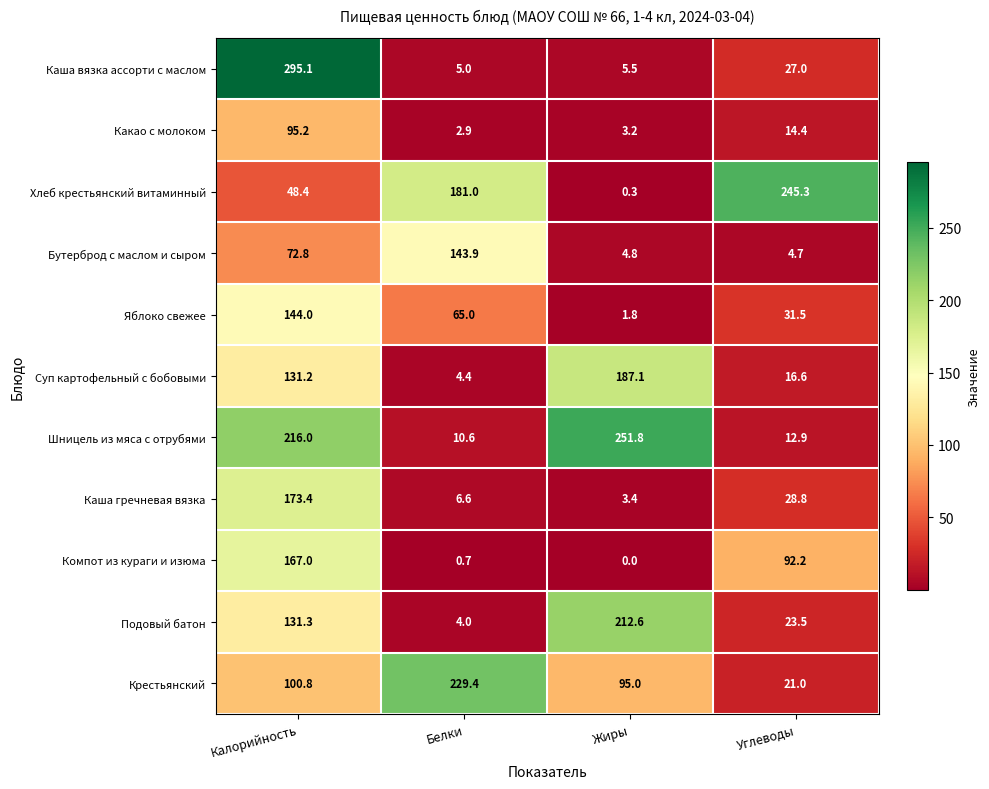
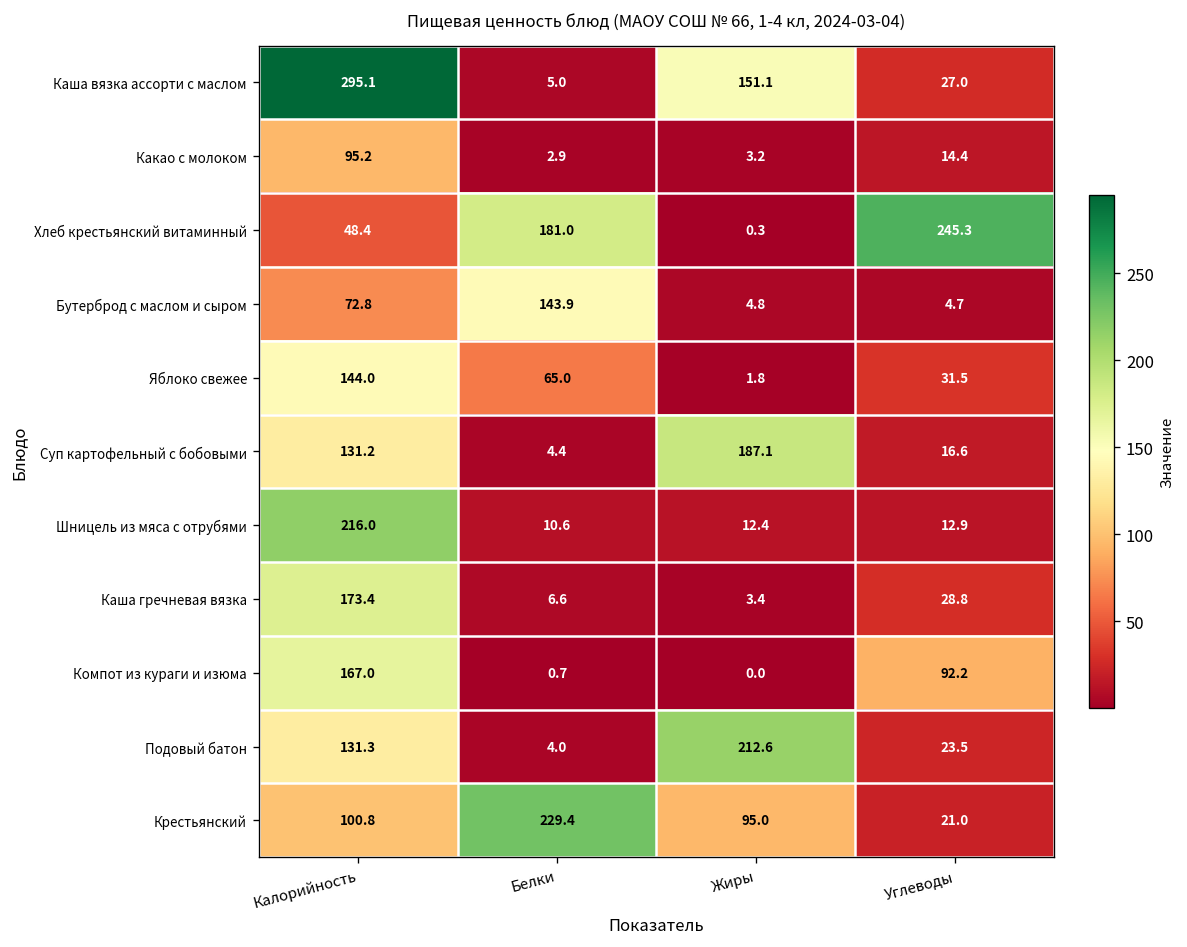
Каша вязка ассорти с маслом, Жиры: 5.5 -> 151.1
Шницель из мяса с отрубями, Жиры: 251.8 -> 12.4
